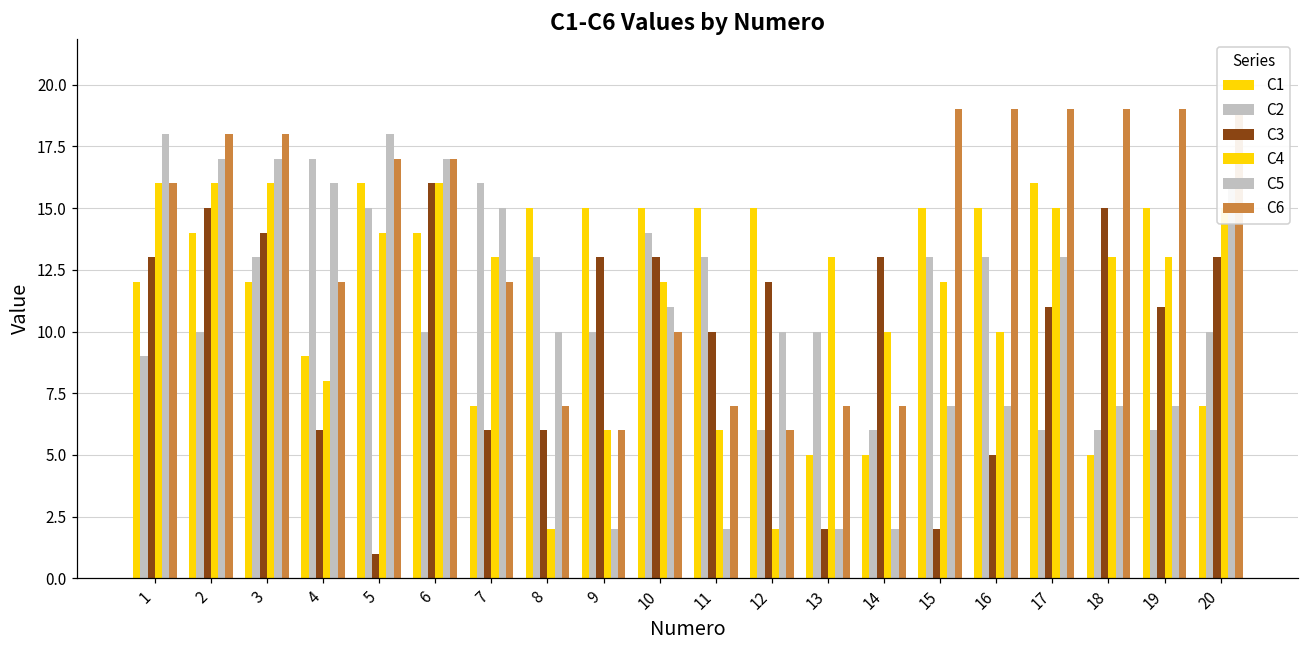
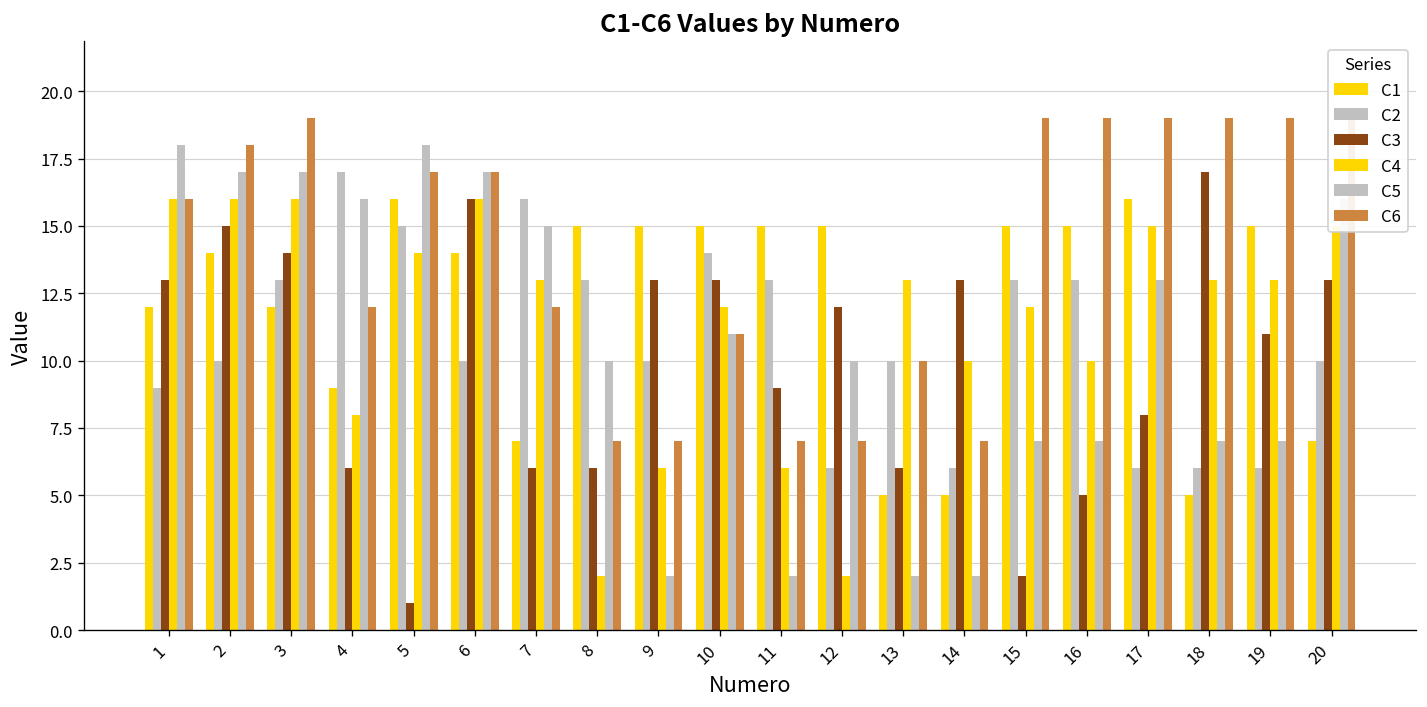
C6, 3: 18 -> 19
C6, 9: 6 -> 7
C6, 10: 10 -> 11
C3, 11: 10 -> 9
C6, 12: 6 -> 7
C3, 13: 2 -> 6
C6, 13: 7 -> 10
C3, 17: 11 -> 8
C3, 18: 15 -> 17
